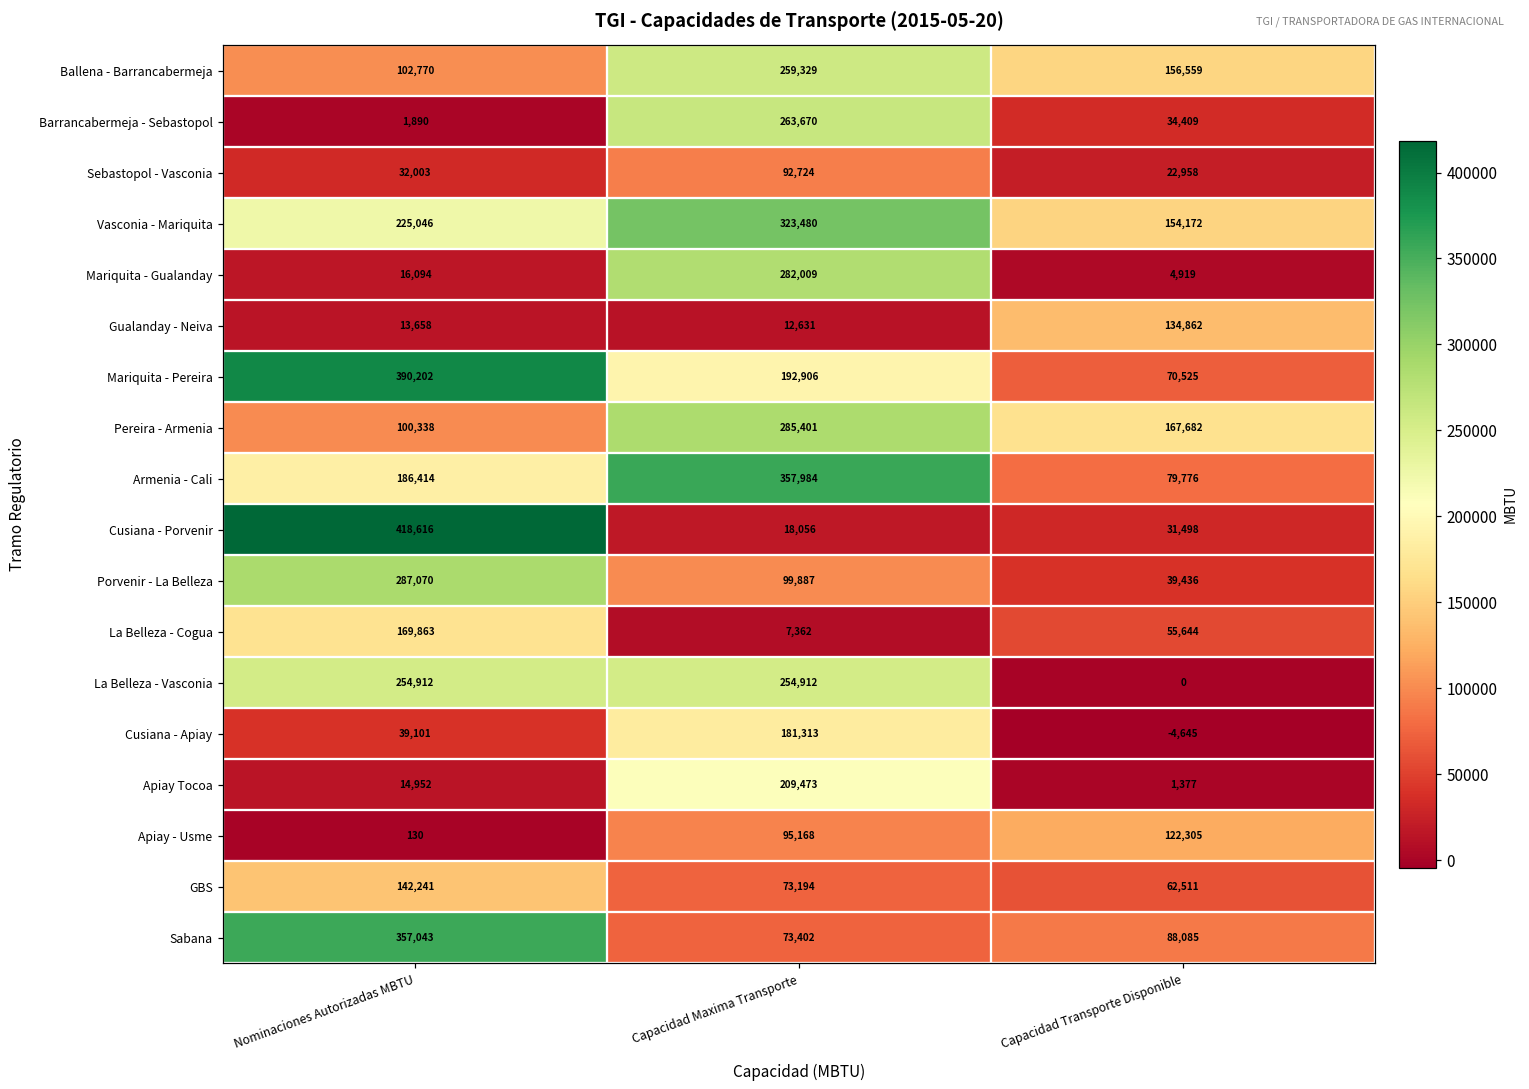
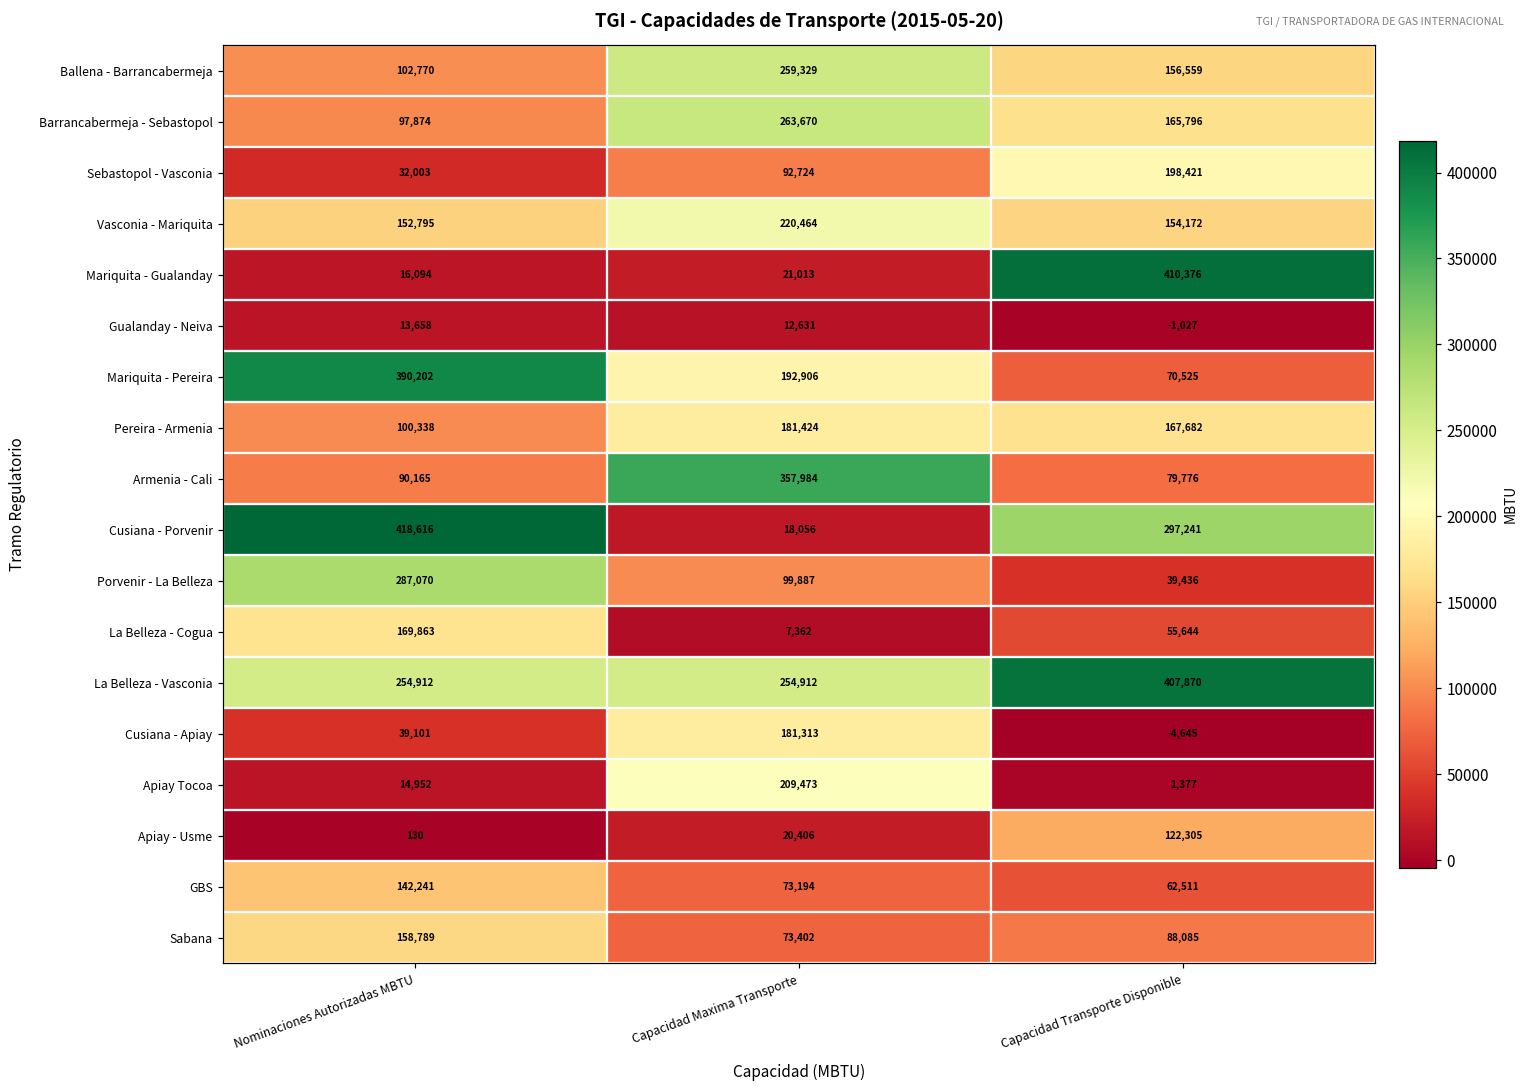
Barrancabermeja - Sebastopol, Nominaciones Autorizadas MBTU: 1,890 -> 97,874
Barrancabermeja - Sebastopol, Capacidad Transporte Disponible: 34,409 -> 165,796
Sebastopol - Vasconia, Capacidad Transporte Disponible: 22,958 -> 198,421
Vasconia - Mariquita, Nominaciones Autorizadas MBTU: 225,046 -> 152,795
Vasconia - Mariquita, Capacidad Maxima Transporte: 323,480 -> 220,464
Mariquita - Gualanday, Capacidad Maxima Transporte: 282,009 -> 21,013
Mariquita - Gualanday, Capacidad Transporte Disponible: 4,919 -> 410,376
Gualanday - Neiva, Capacidad Transporte Disponible: 134,862 -> -1,027
Pereira - Armenia, Capacidad Maxima Transporte: 285,401 -> 181,424
Armenia - Cali, Nominaciones Autorizadas MBTU: 186,414 -> 90,165
Cusiana - Porvenir, Capacidad Transporte Disponible: 31,498 -> 297,241
La Belleza - Vasconia, Capacidad Transporte Disponible: 0 -> 407,870
Apiay - Usme, Capacidad Maxima Transporte: 95,168 -> 20,406
Sabana, Nominaciones Autorizadas MBTU: 357,043 -> 158,789
